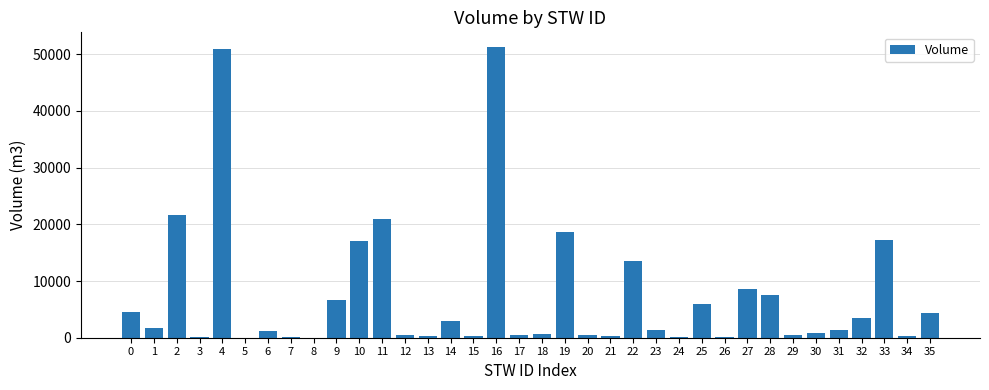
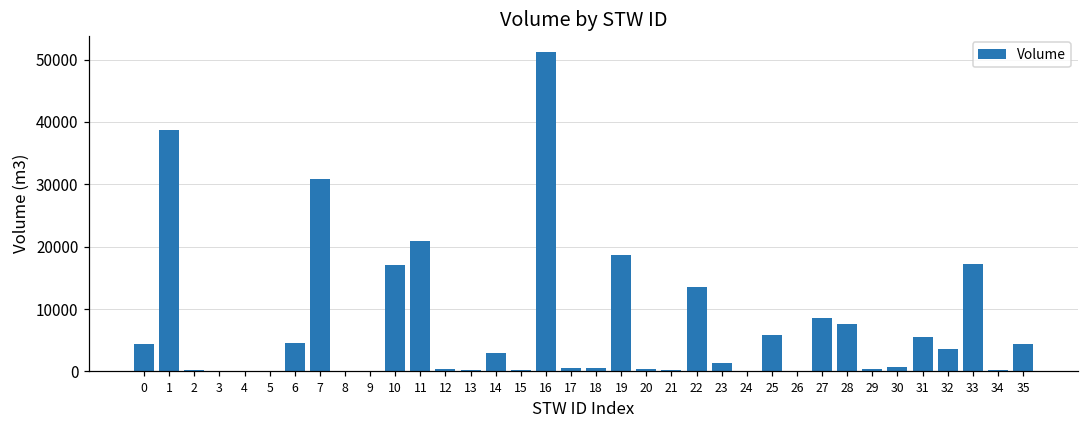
1: 2000 -> 39000
2: 22000 -> 0
4: 51000 -> 0
6: 1000 -> 4000
7: 0 -> 31000
9: 7000 -> 0
31: 1000 -> 5000
